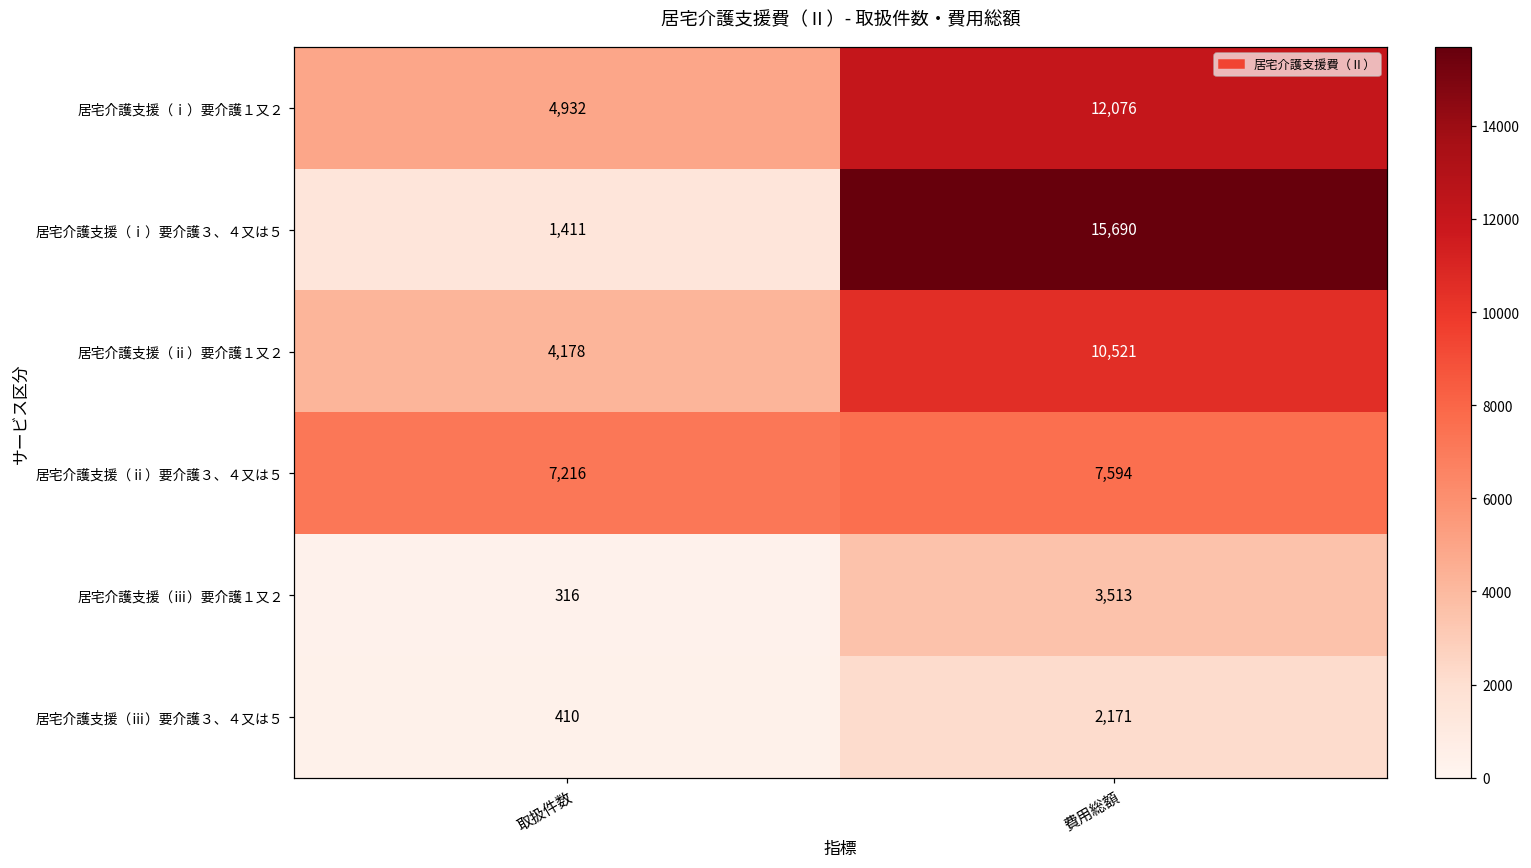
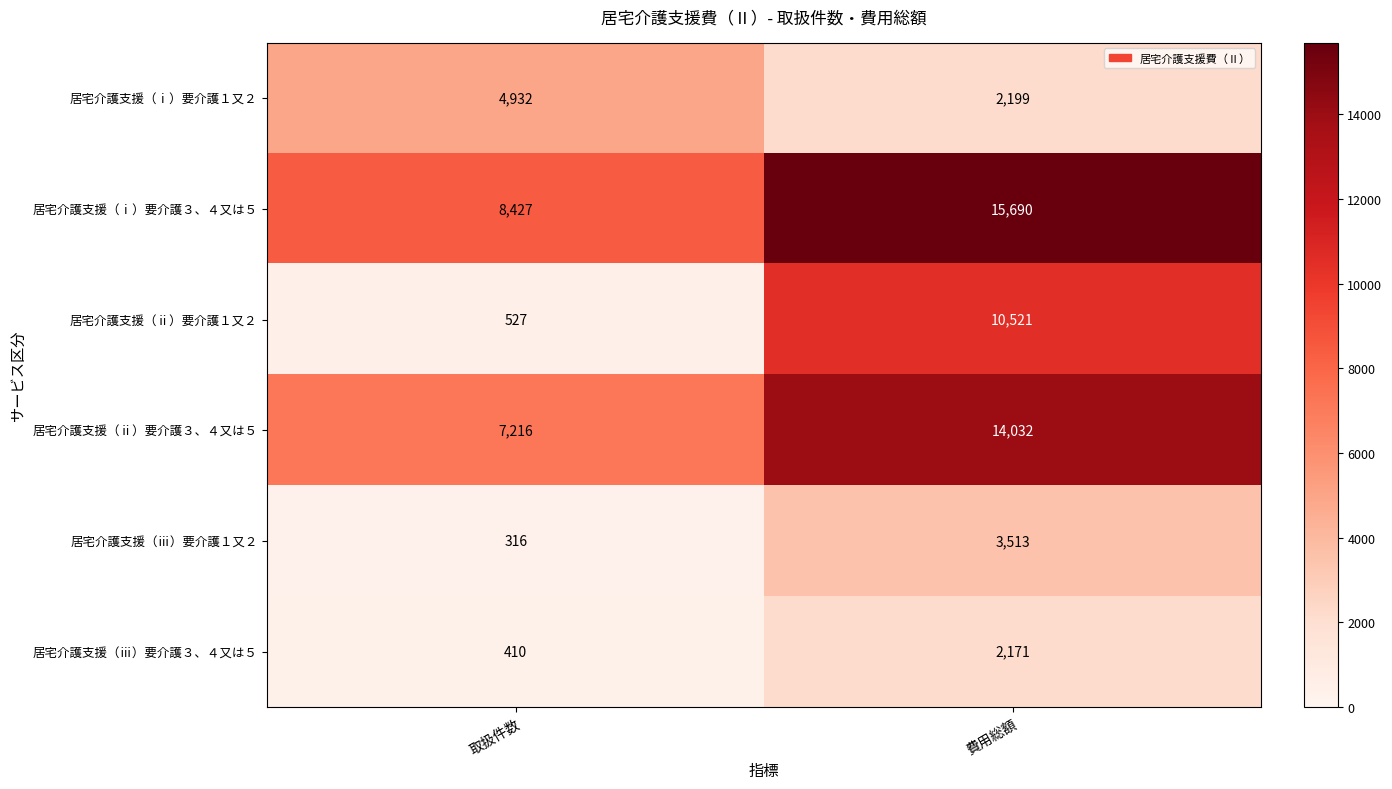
居宅介護支援（ⅰ）要介護１又２, 費用総額: 12,076 -> 2,199
居宅介護支援（ⅰ）要介護３、４又は５, 取扱件数: 1,411 -> 8,427
居宅介護支援（ⅱ）要介護１又２, 取扱件数: 4,178 -> 527
居宅介護支援（ⅱ）要介護３、４又は５, 費用総額: 7,594 -> 14,032
